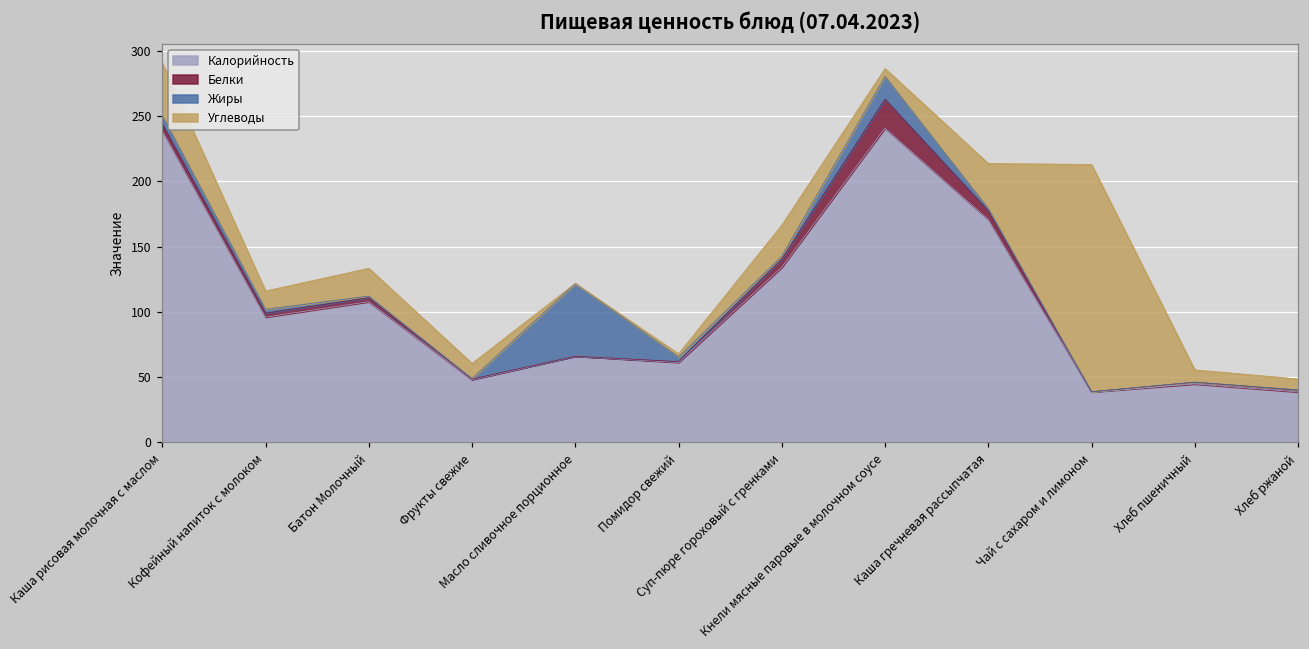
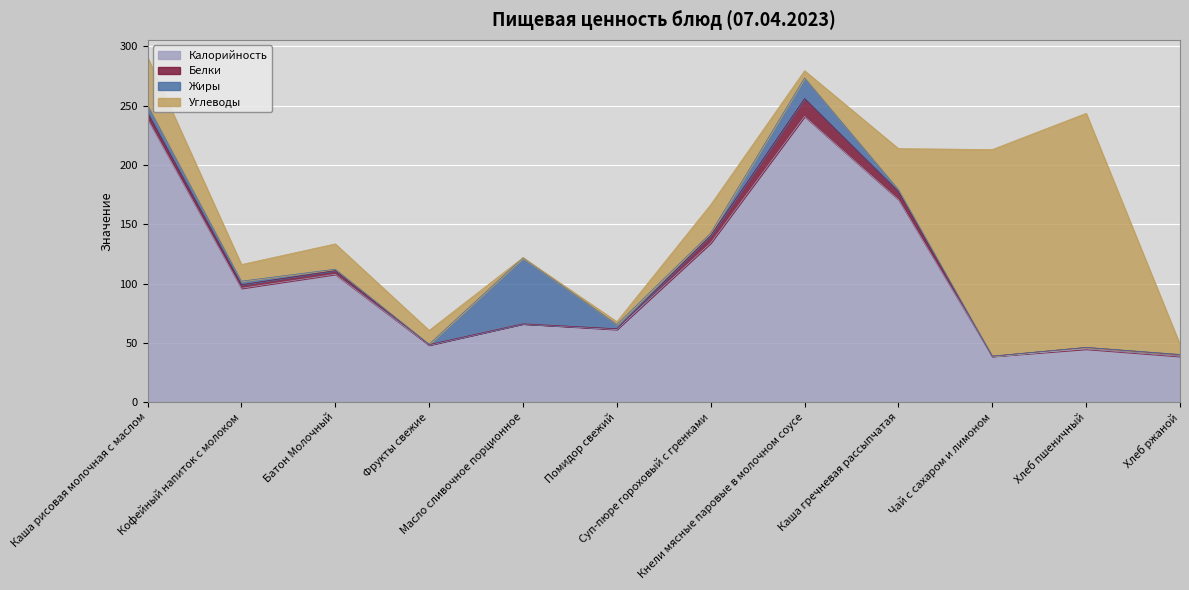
Белки, Кнели мясные паровые в молочном соусе: 22 -> 15
Углеводы, Хлеб пшеничный: 9 -> 197
